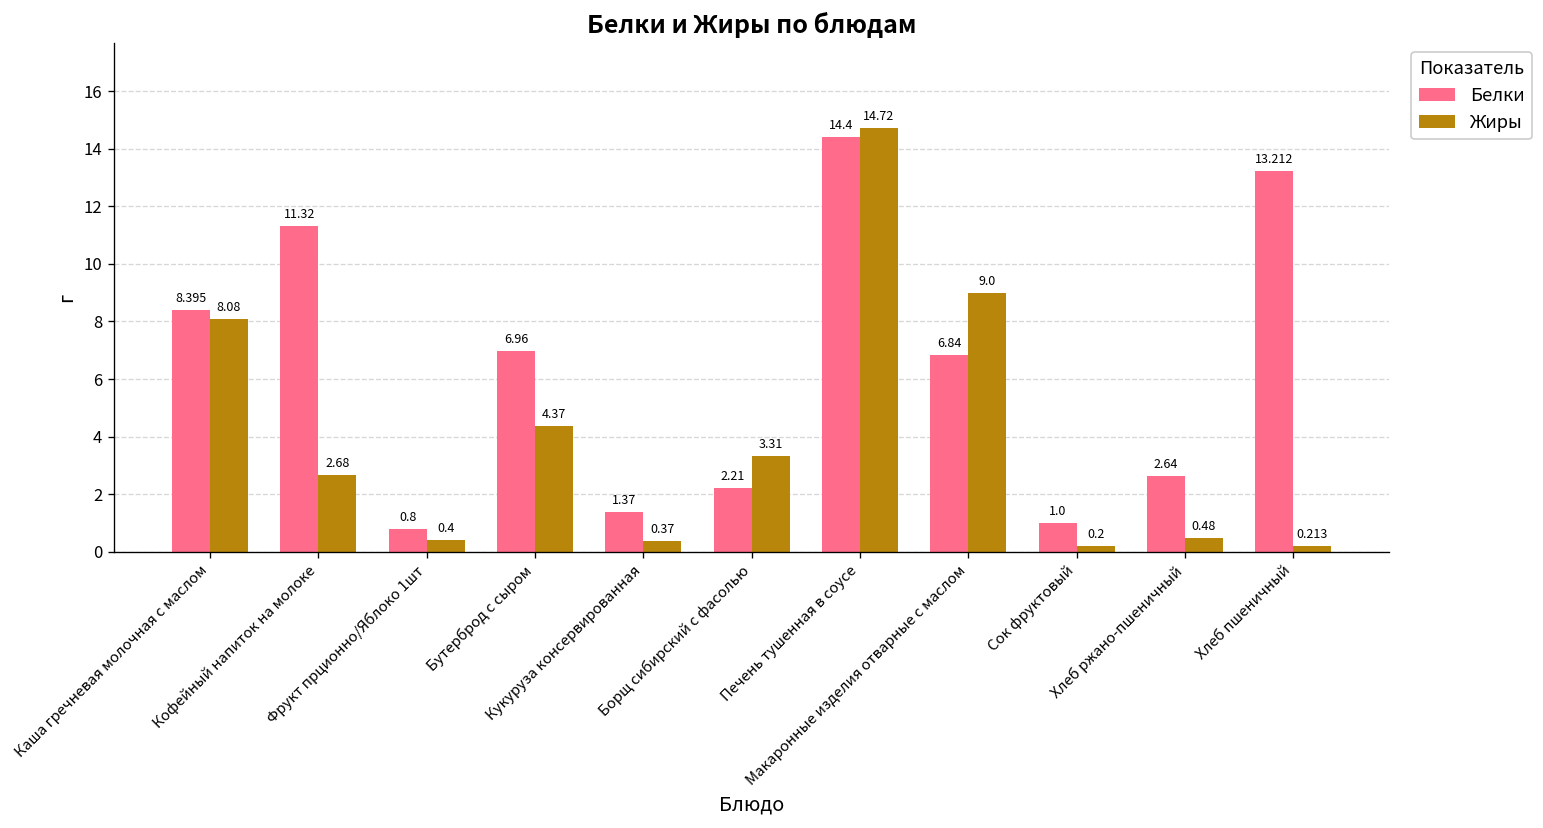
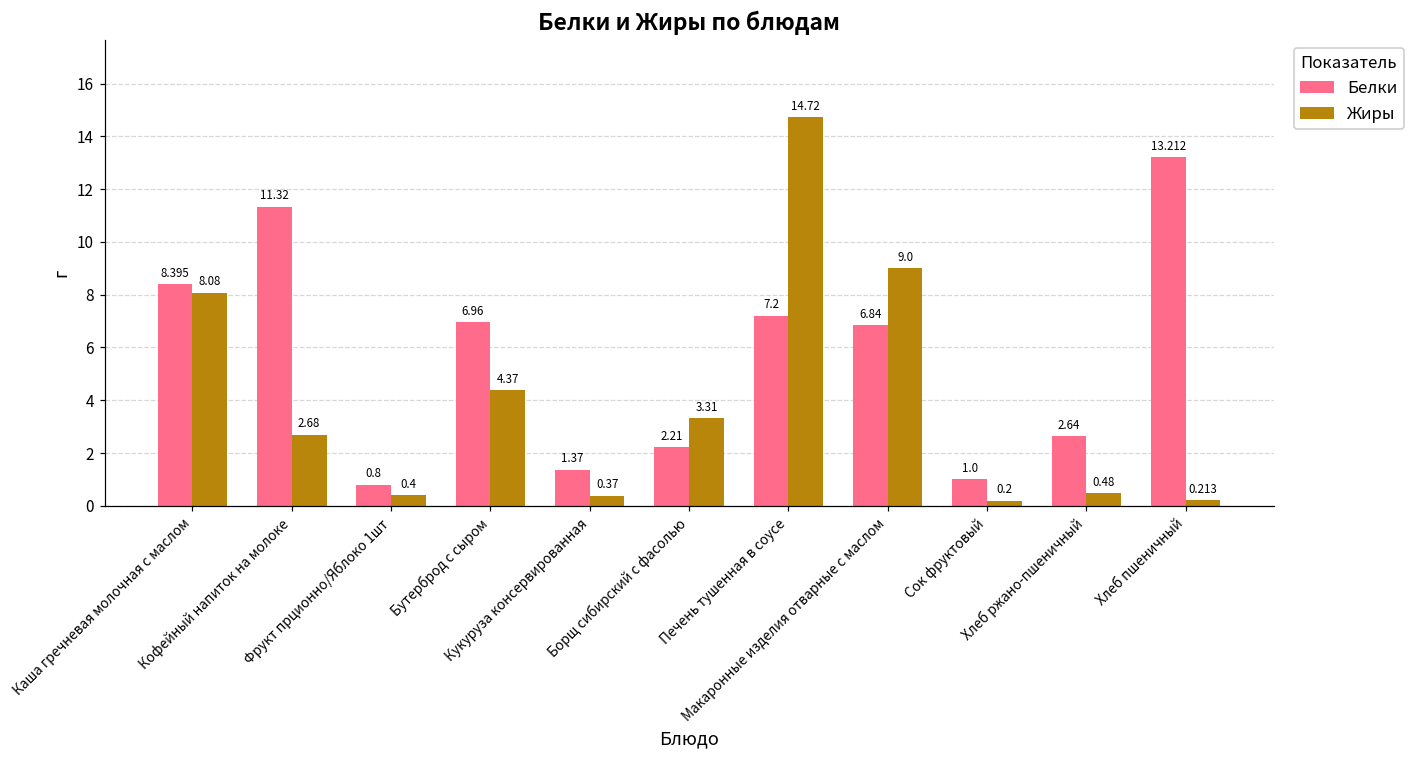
Белки, Печень тушенная в соусе: 14.4 -> 7.2
